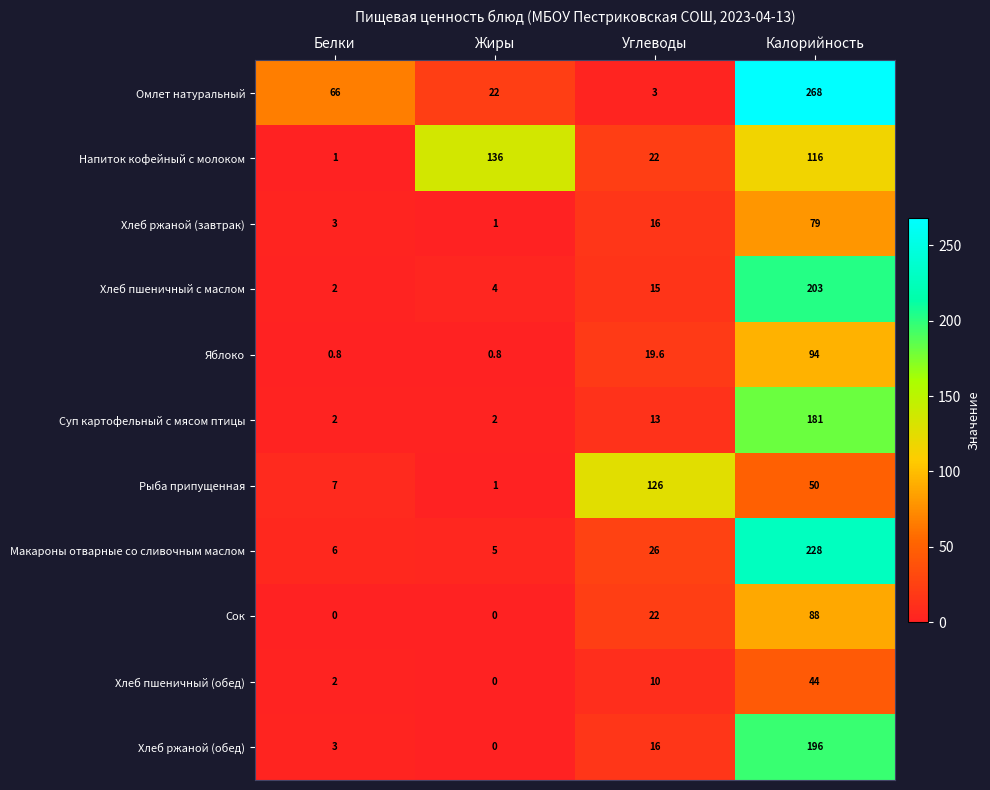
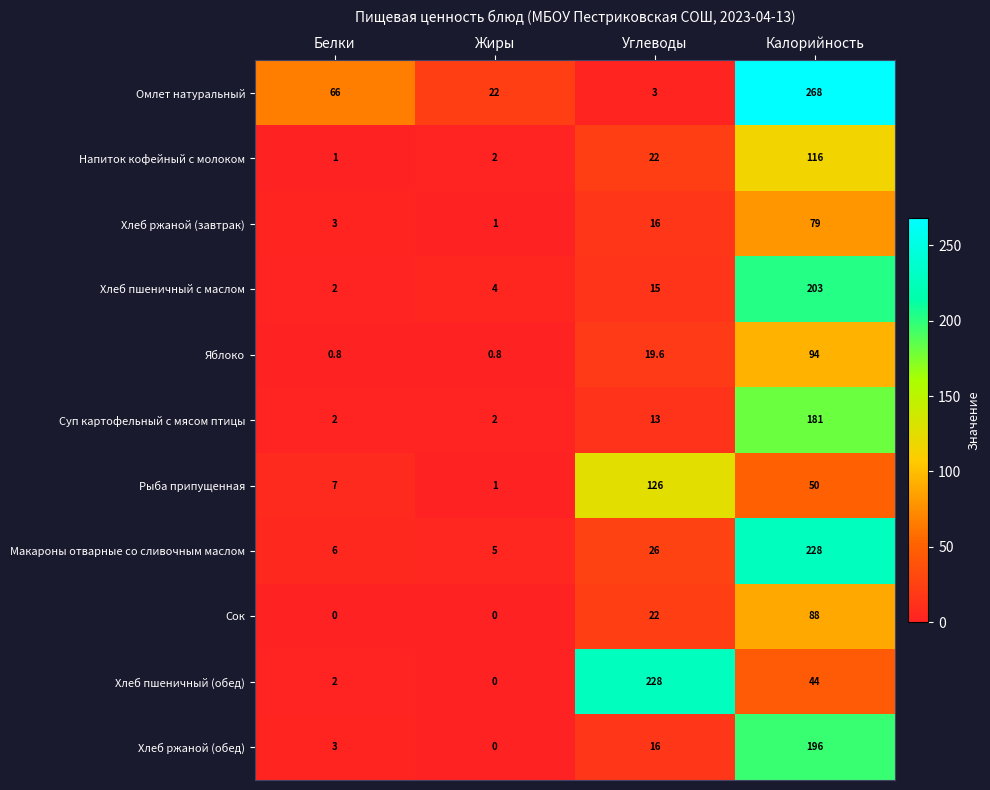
Напиток кофейный с молоком, Жиры: 136 -> 2
Хлеб пшеничный (обед), Углеводы: 10 -> 228
